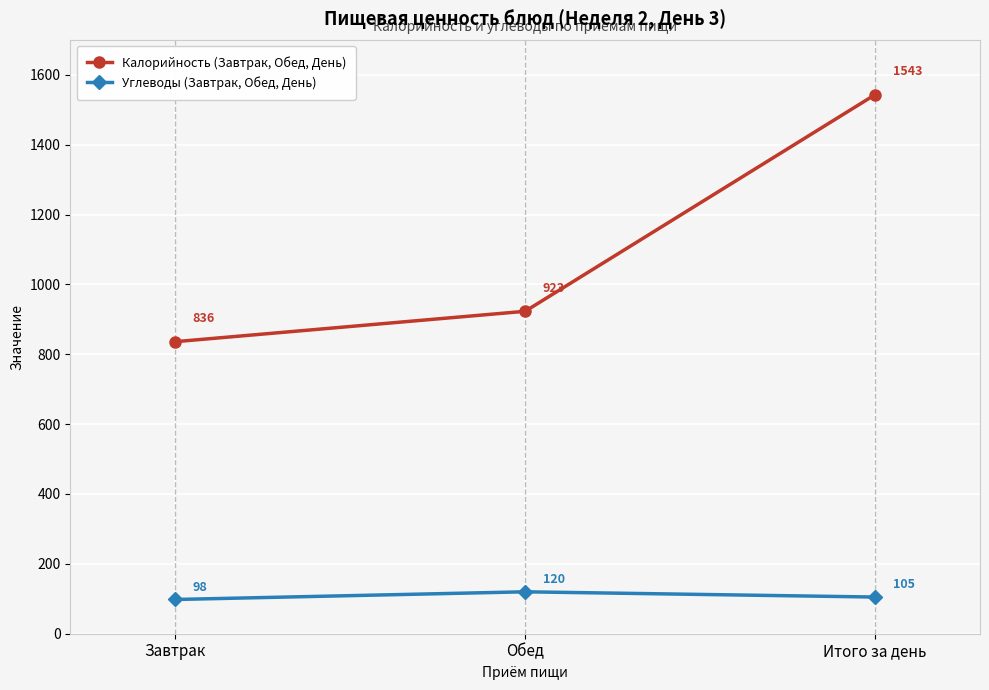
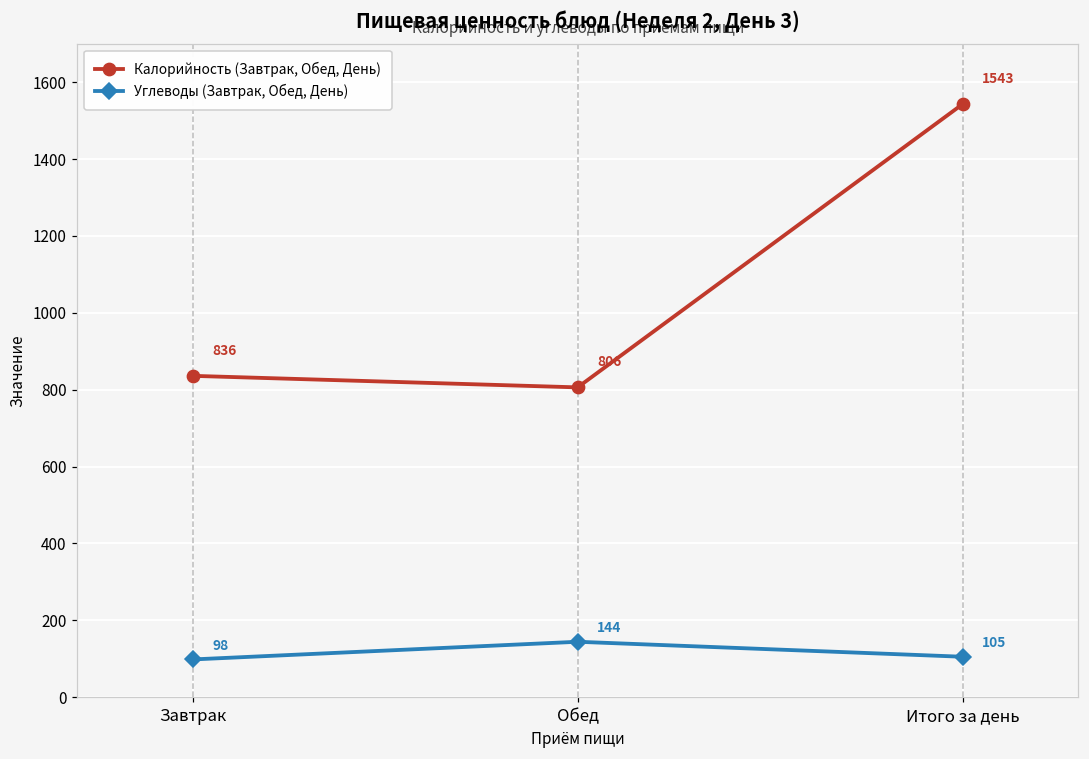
Калорийность (Завтрак, Обед, День), Обед: 923 -> 806
Углеводы (Завтрак, Обед, День), Обед: 120 -> 144
